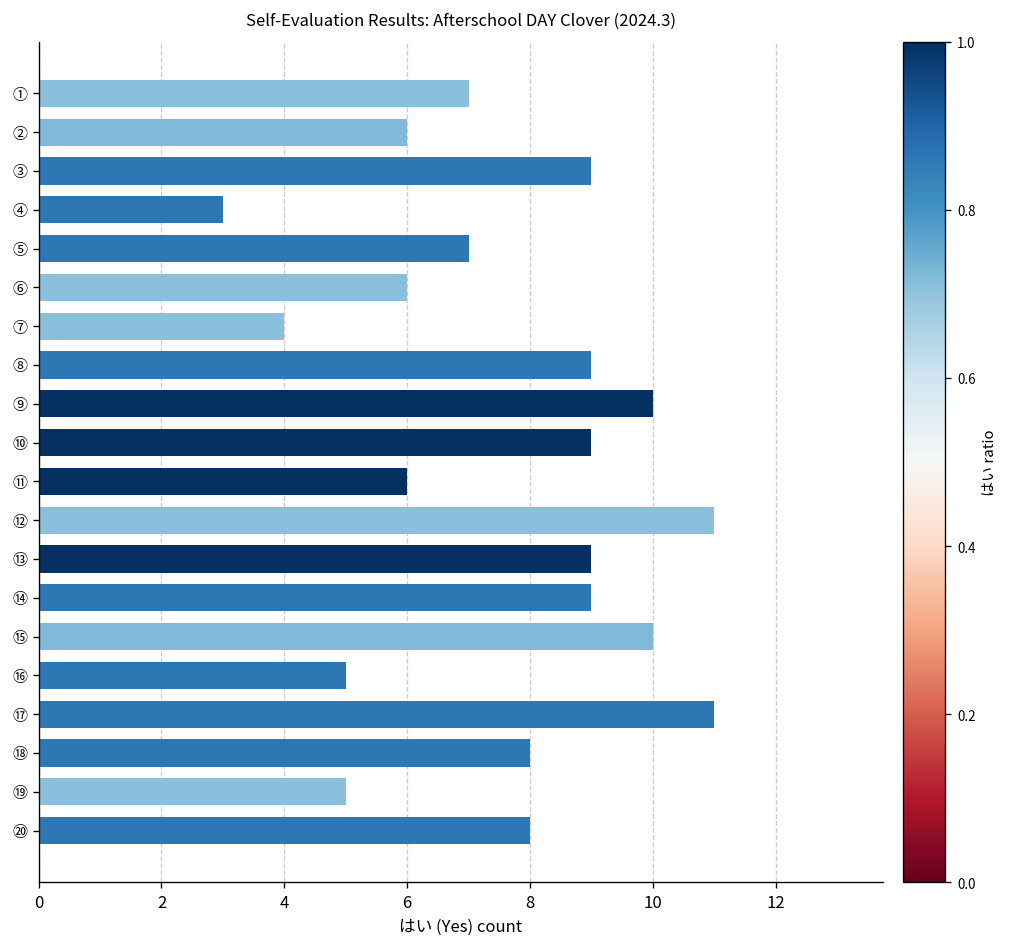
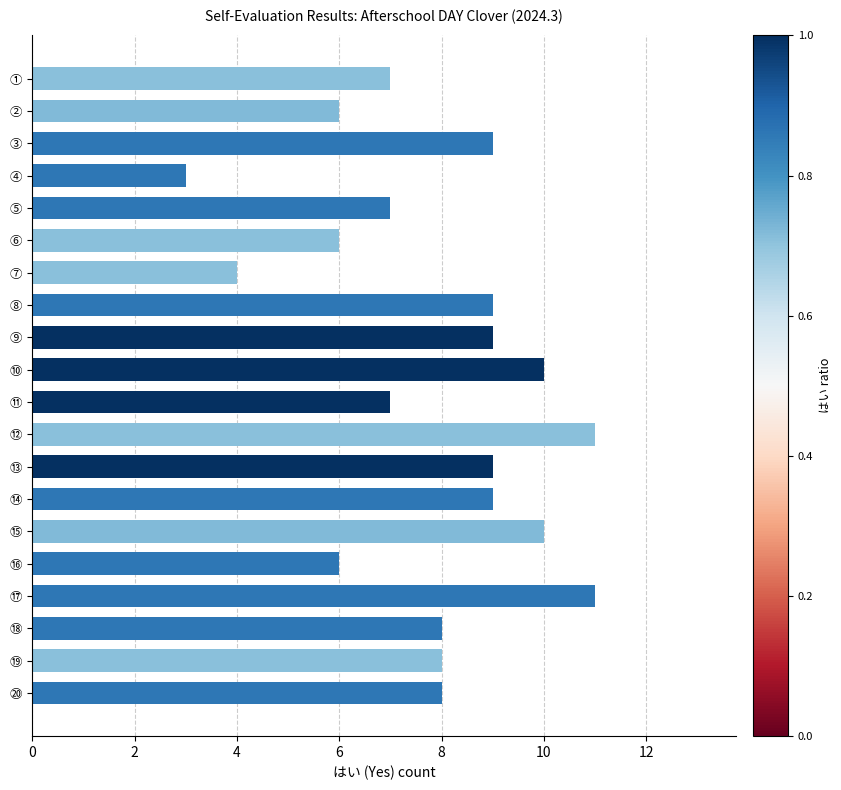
⑨: 10 -> 9
⑩: 9 -> 10
⑪: 6 -> 7
⑯: 5 -> 6
⑲: 5 -> 8
